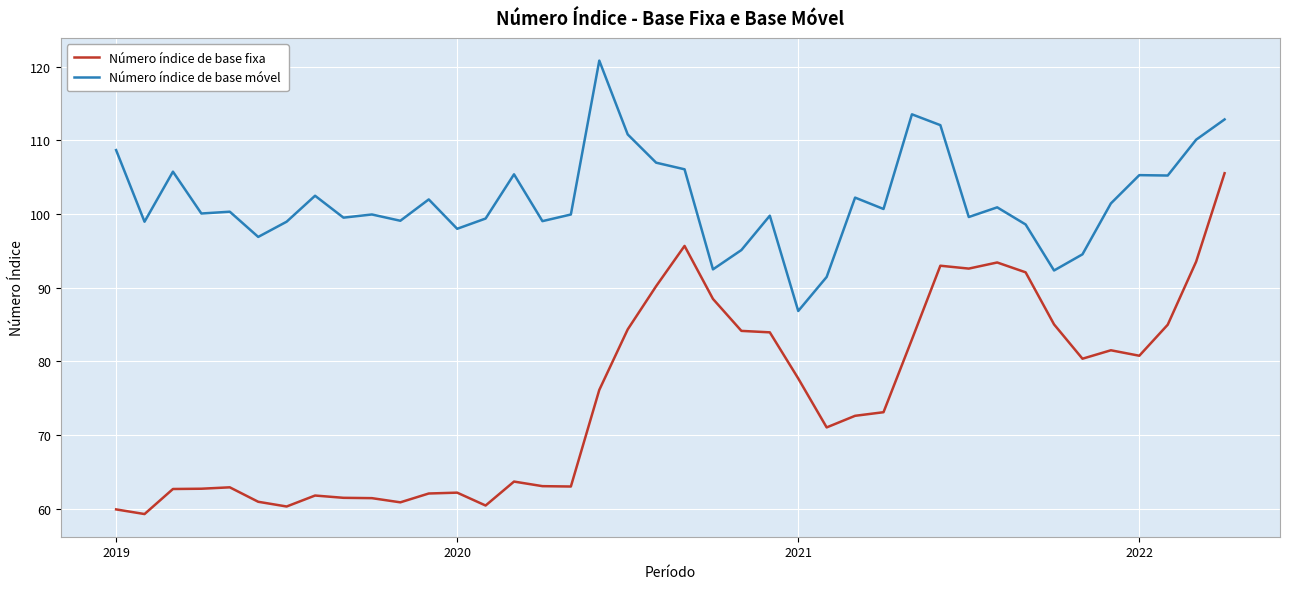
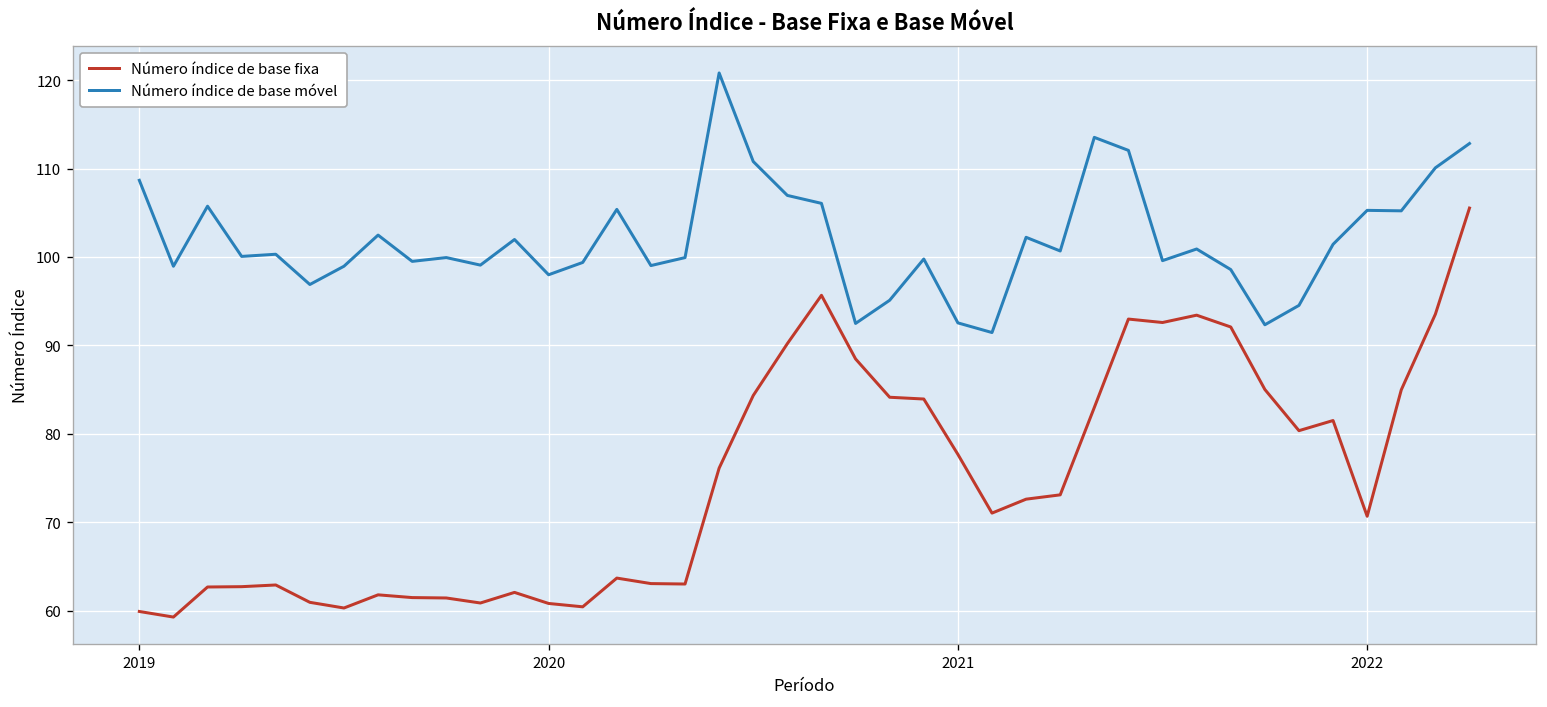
Número índice de base fixa, 2020: 62 -> 61
Número índice de base móvel, 2021: 87 -> 93
Número índice de base fixa, 2022: 81 -> 71
